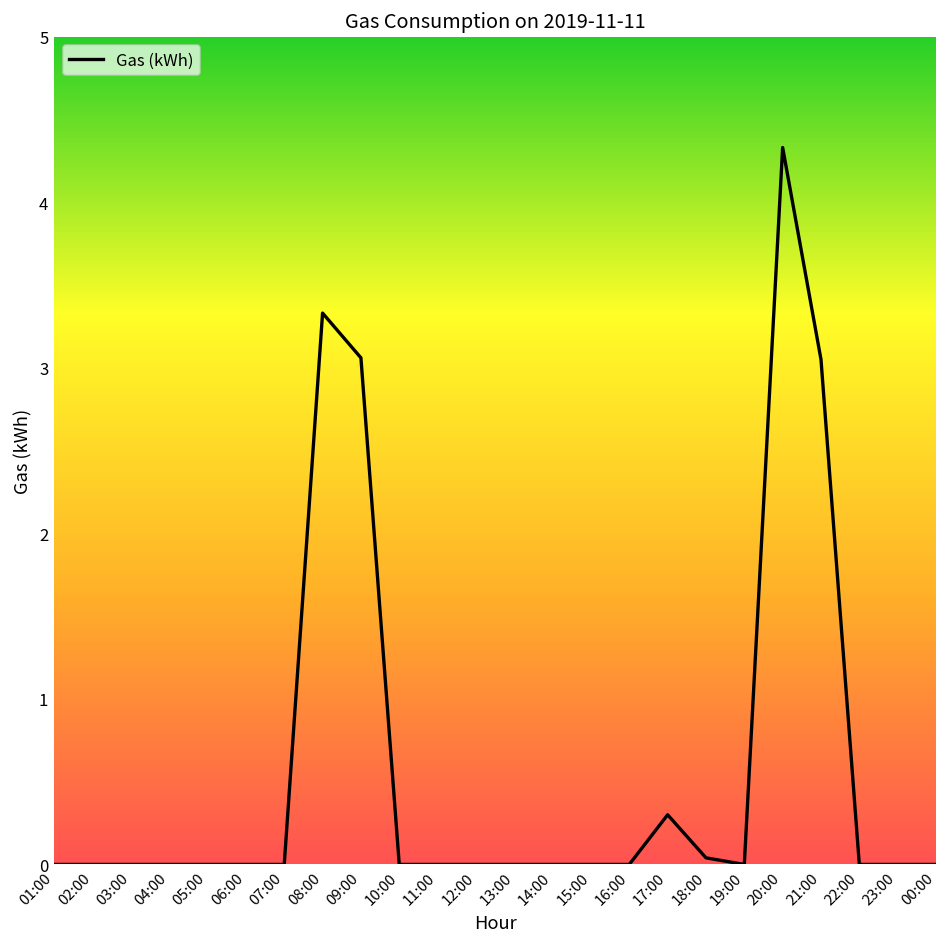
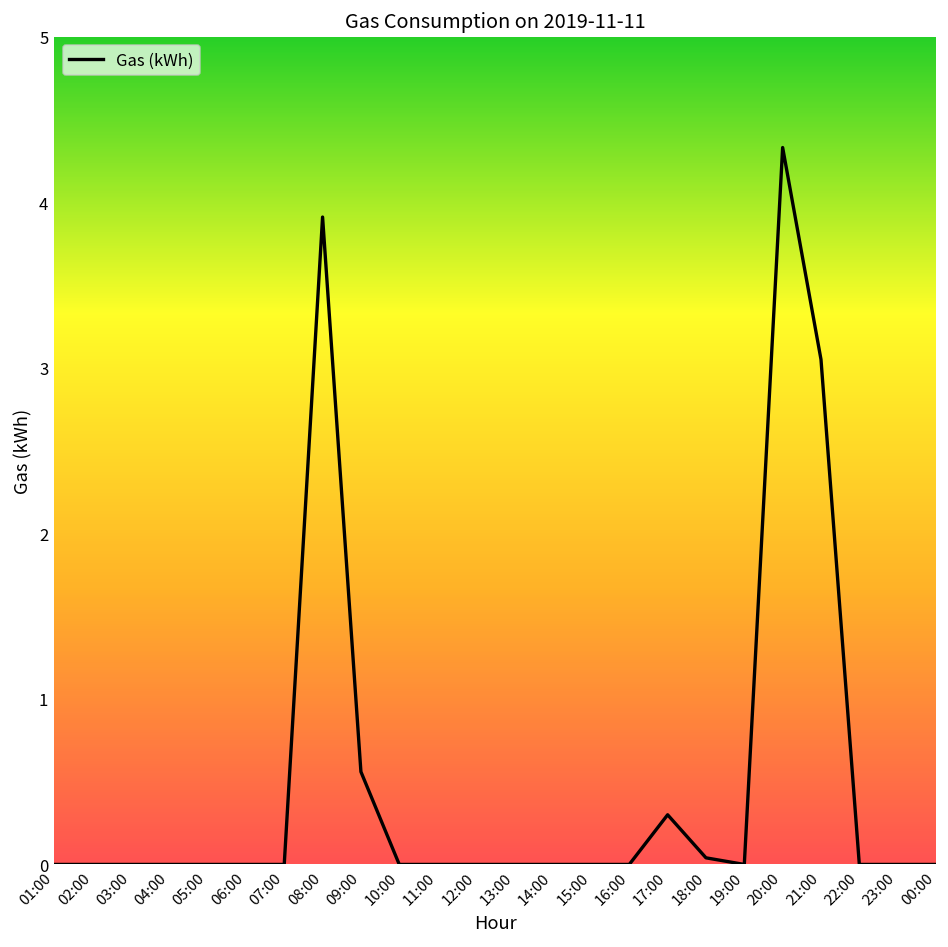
08:00: 3.33 -> 3.91
09:00: 3.06 -> 0.56
